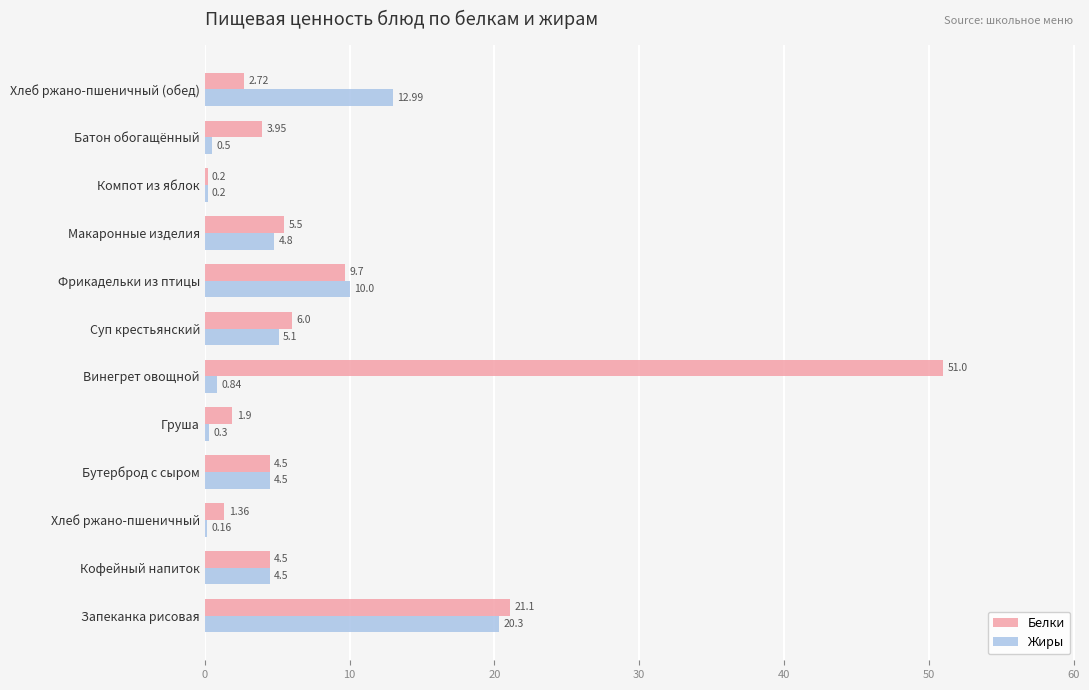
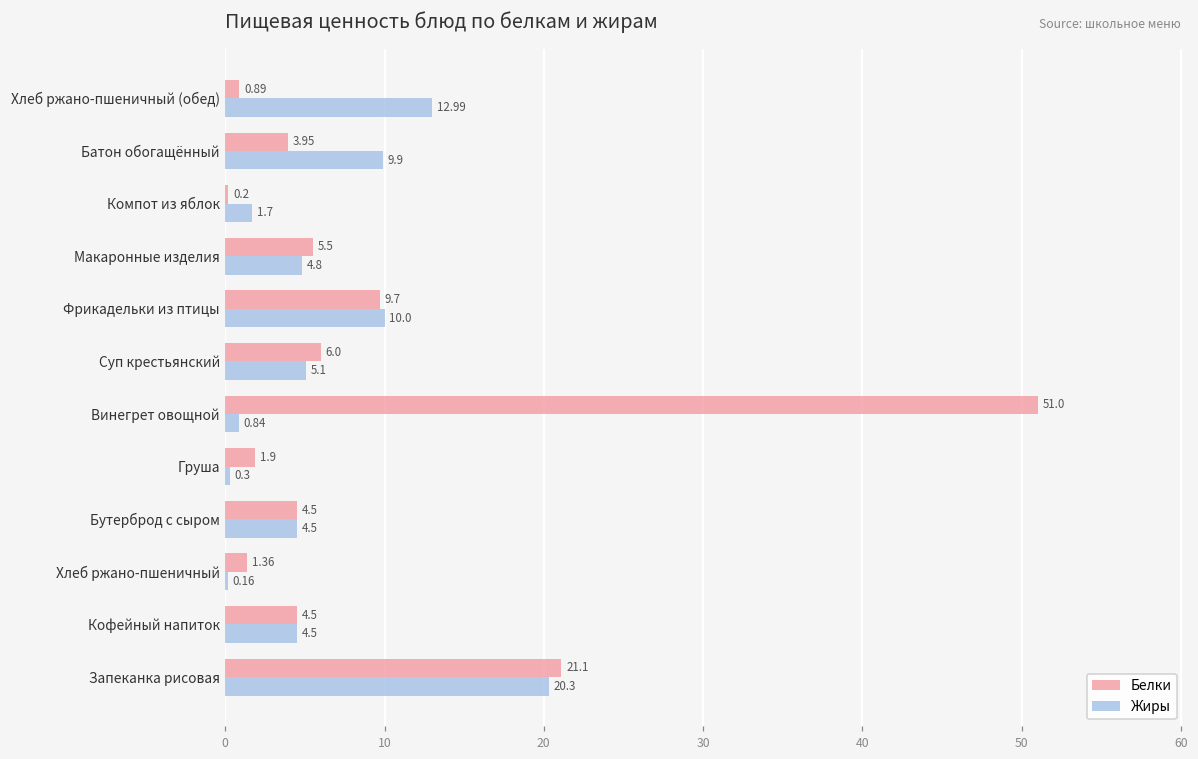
Белки, Хлеб ржано-пшеничный (обед): 2.72 -> 0.89
Жиры, Батон обогащённый: 0.5 -> 9.9
Жиры, Компот из яблок: 0.2 -> 1.7
